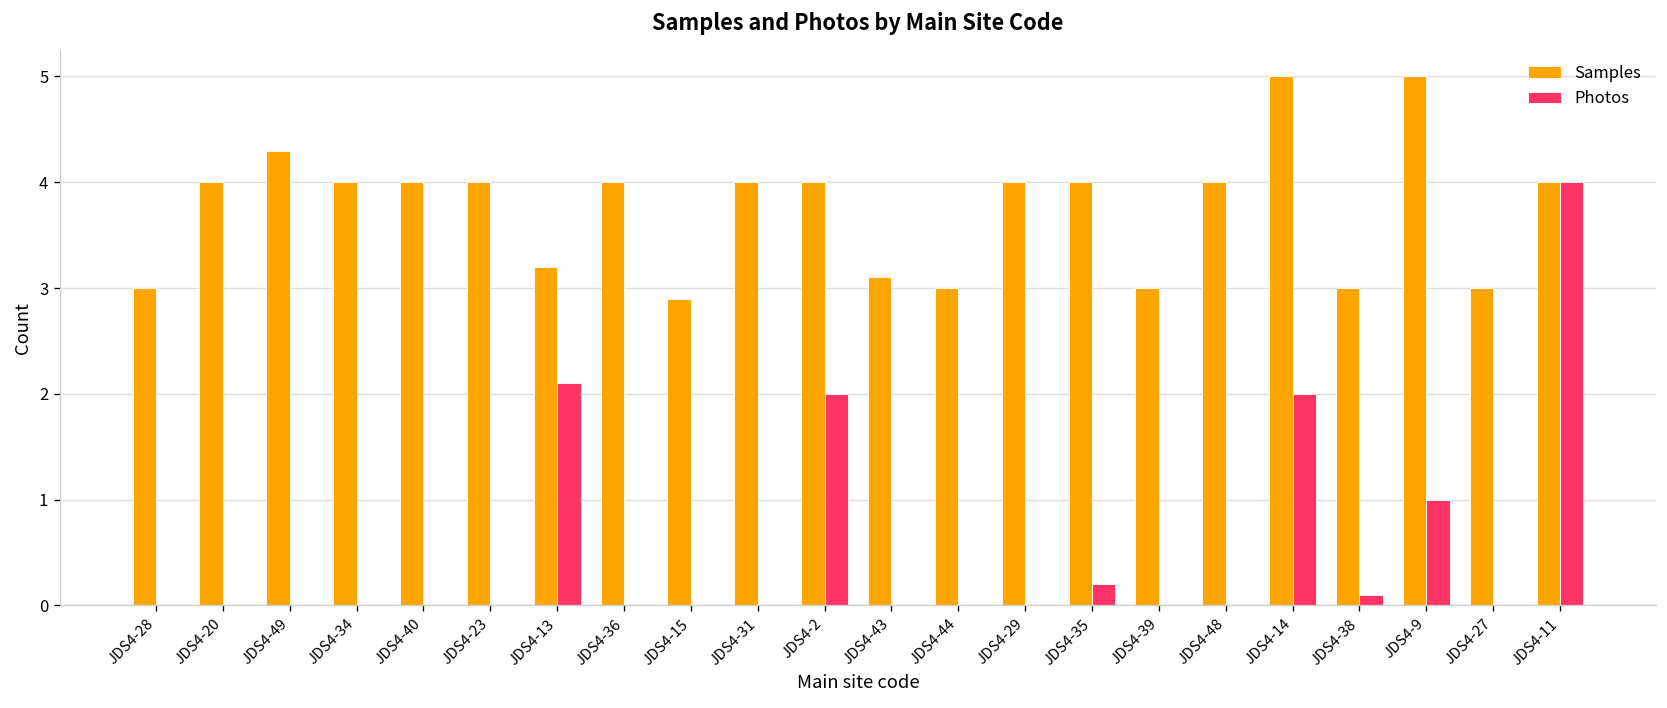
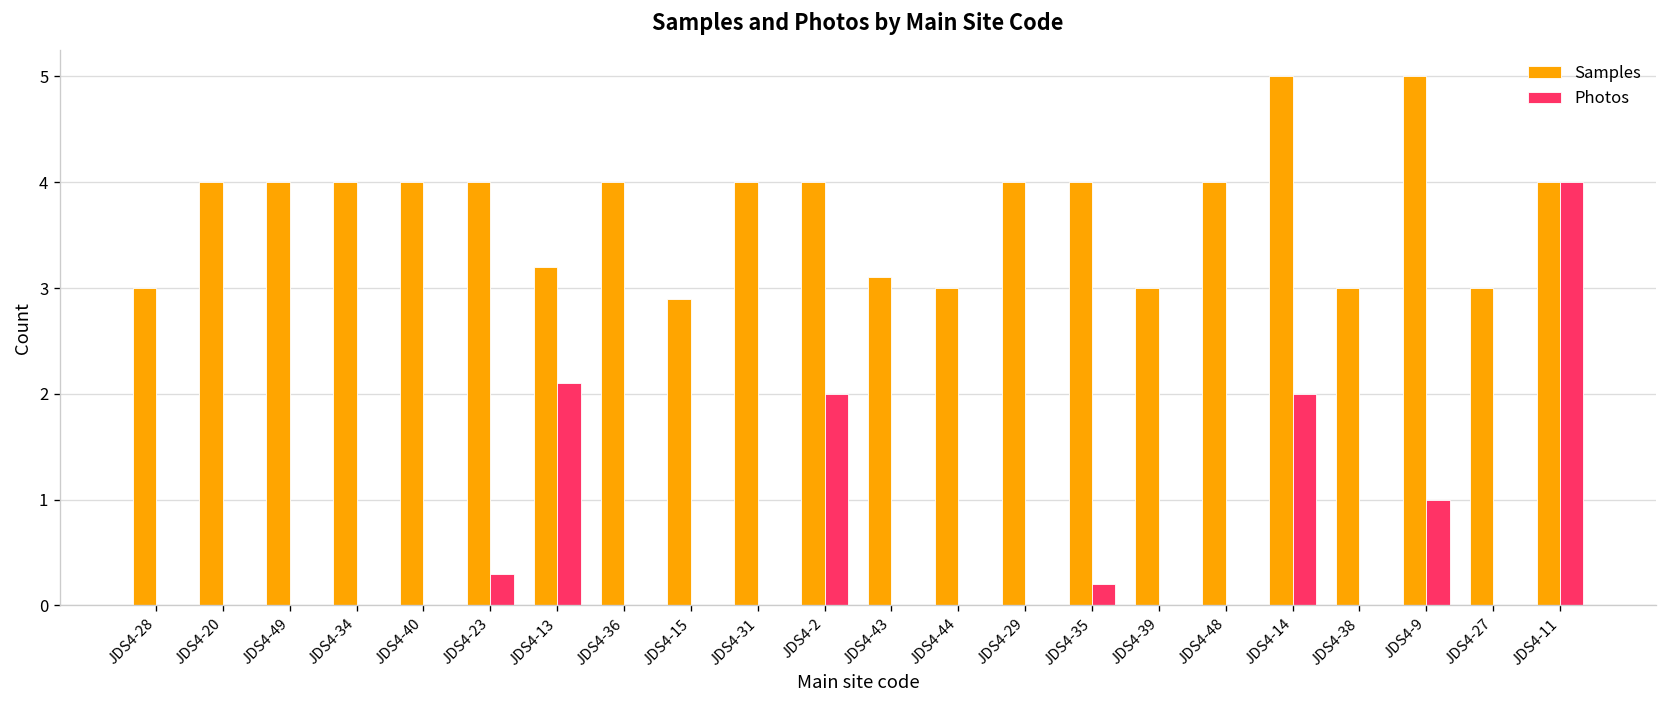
Samples, JDS4-49: 4.3 -> 4.0
Photos, JDS4-23: 0.0 -> 0.3
Photos, JDS4-38: 0.1 -> 0.0
